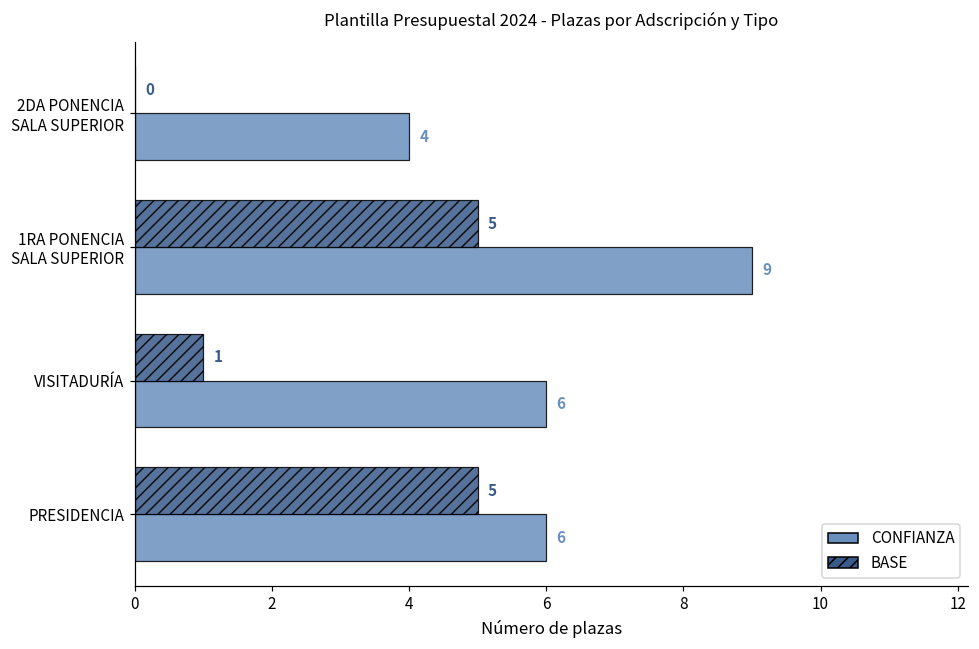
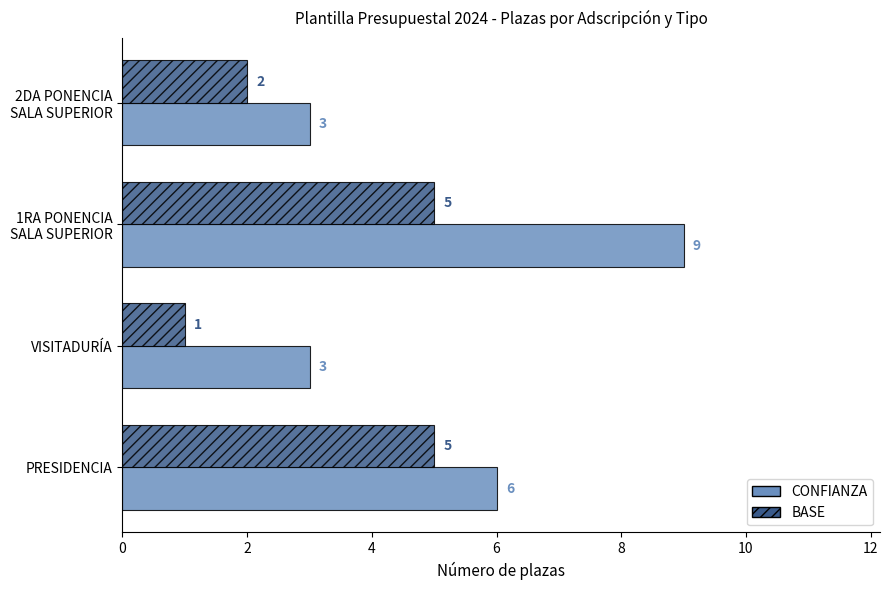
BASE, 2DA PONENCIA SALA SUPERIOR: 0 -> 2
CONFIANZA, 2DA PONENCIA SALA SUPERIOR: 4 -> 3
CONFIANZA, VISITADURÍA: 6 -> 3
